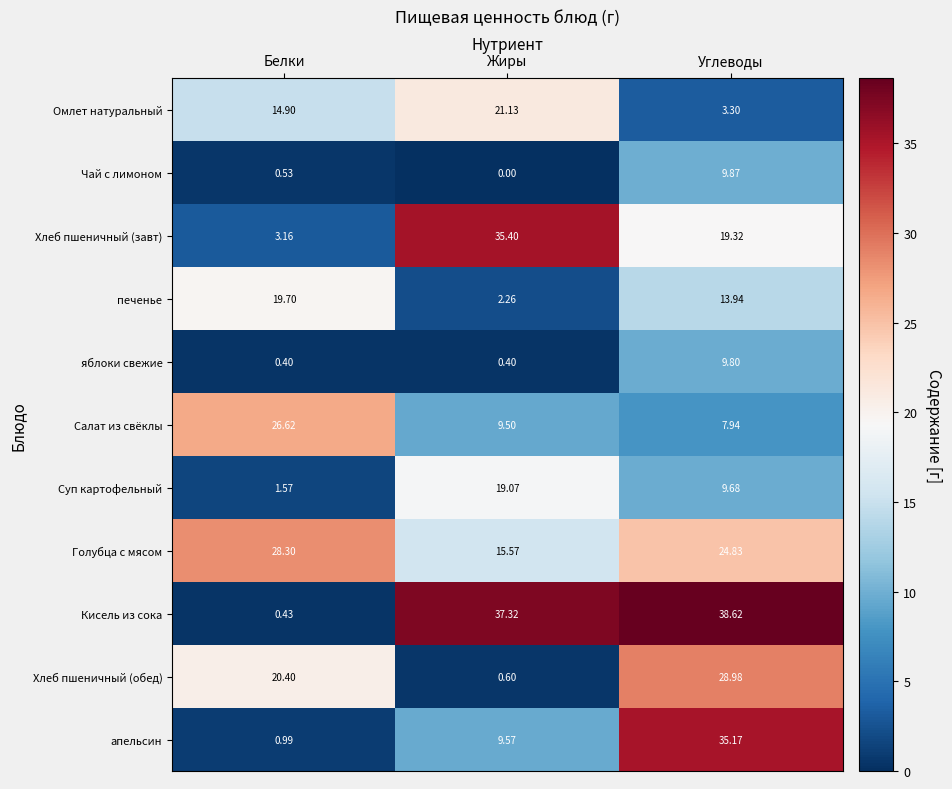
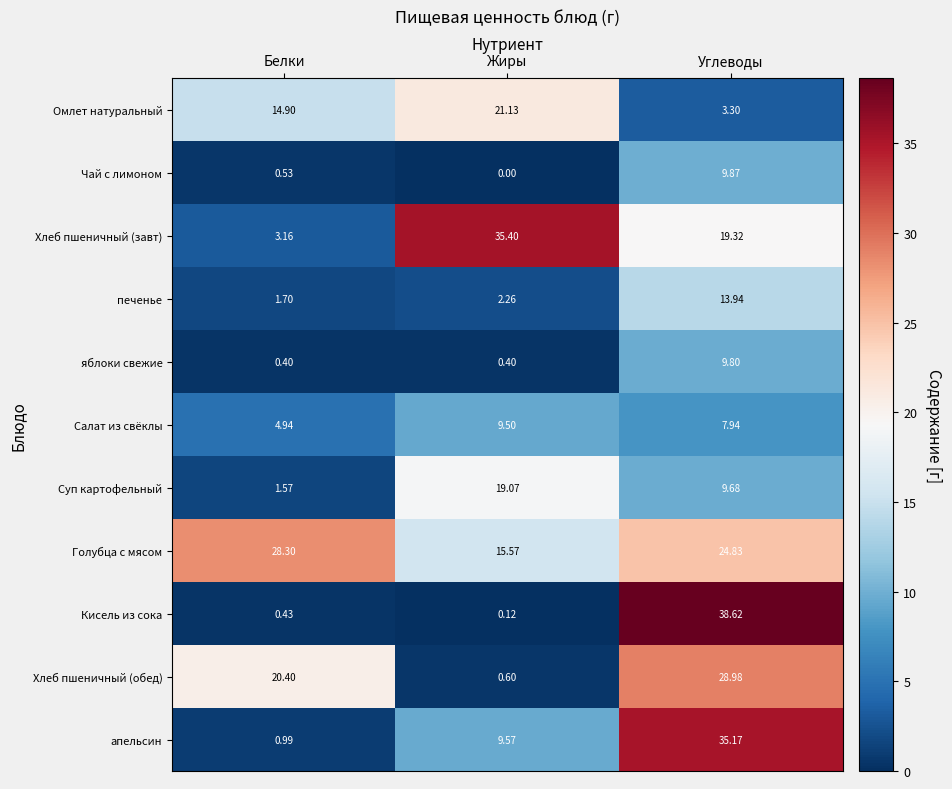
печенье, Белки: 19.70 -> 1.70
Салат из свёклы, Белки: 26.62 -> 4.94
Кисель из сока, Жиры: 37.32 -> 0.12
